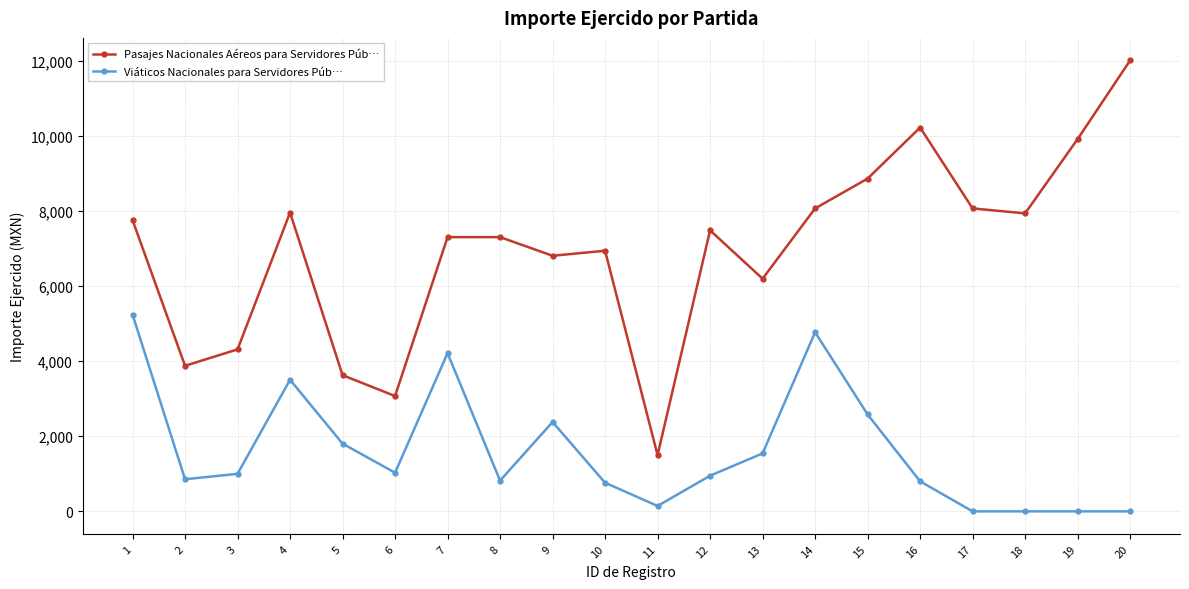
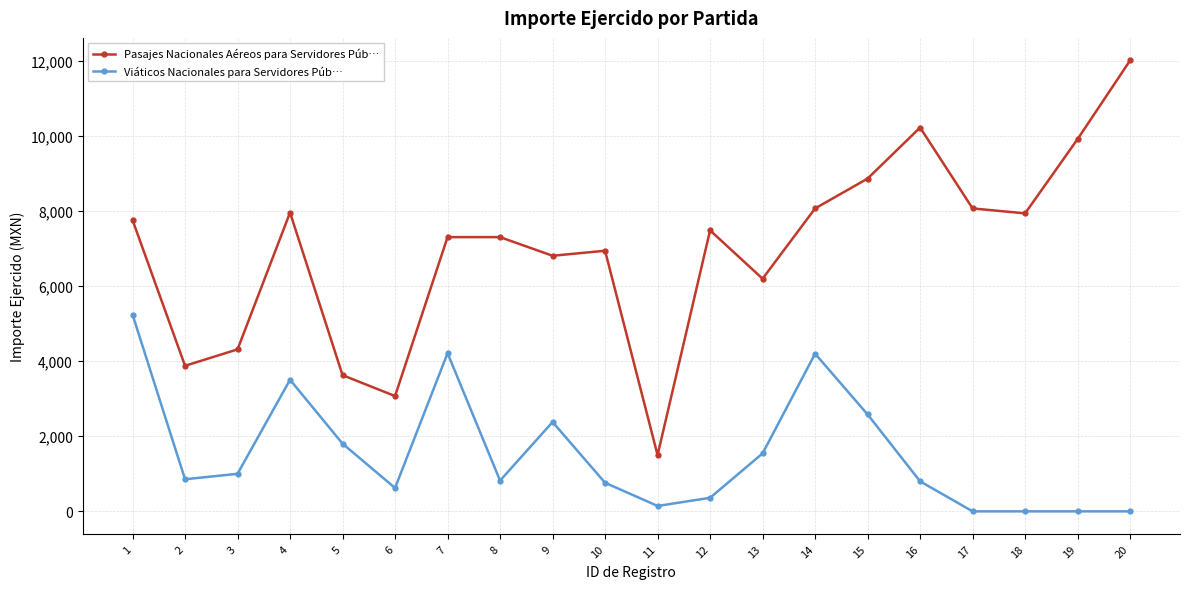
Viáticos Nacionales para Servidores Púb…, 6: 1,000 -> 600
Viáticos Nacionales para Servidores Púb…, 12: 1,000 -> 400
Viáticos Nacionales para Servidores Púb…, 14: 4,800 -> 4,200
